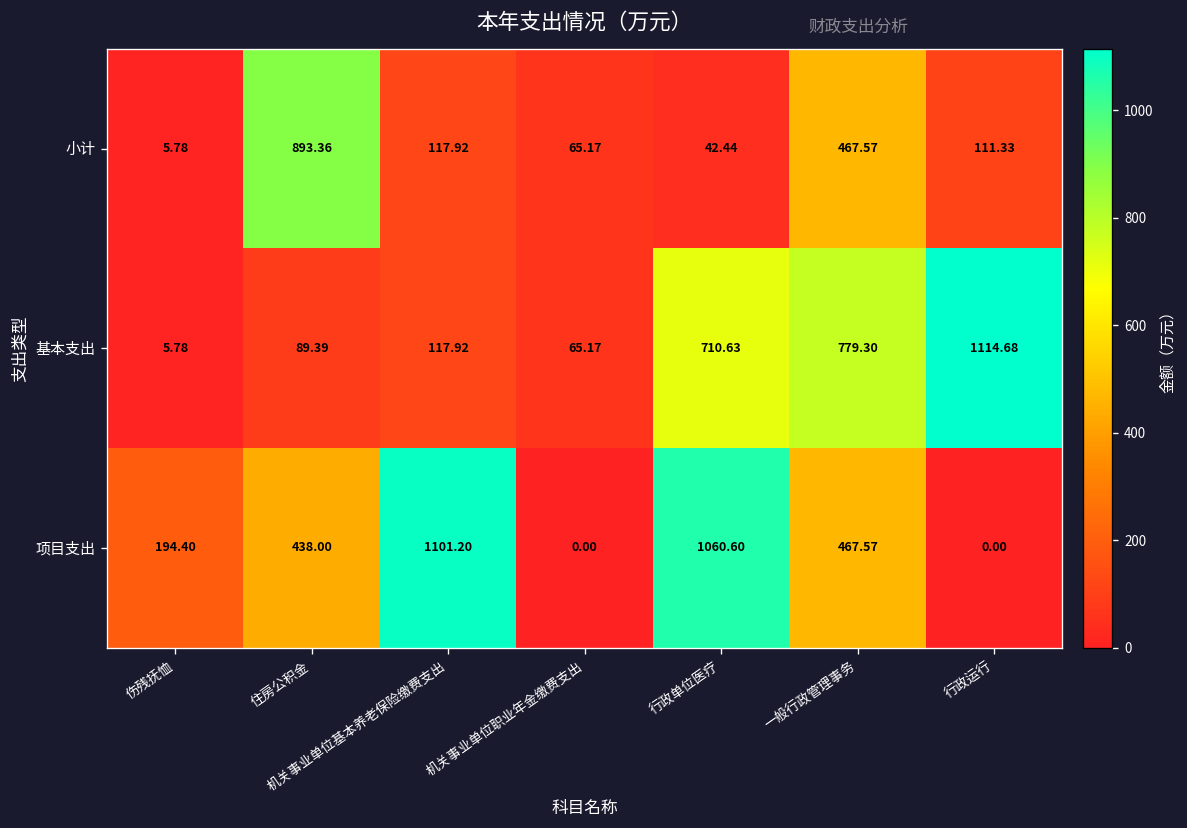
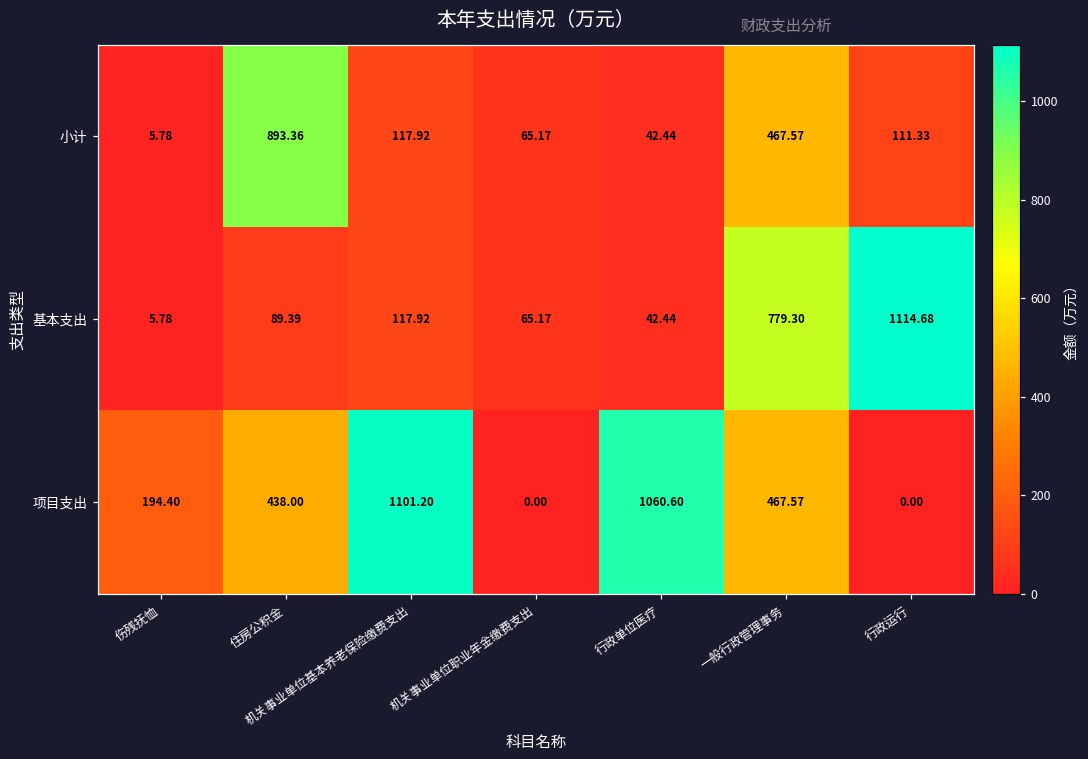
基本支出, 行政单位医疗: 710.63 -> 42.44
